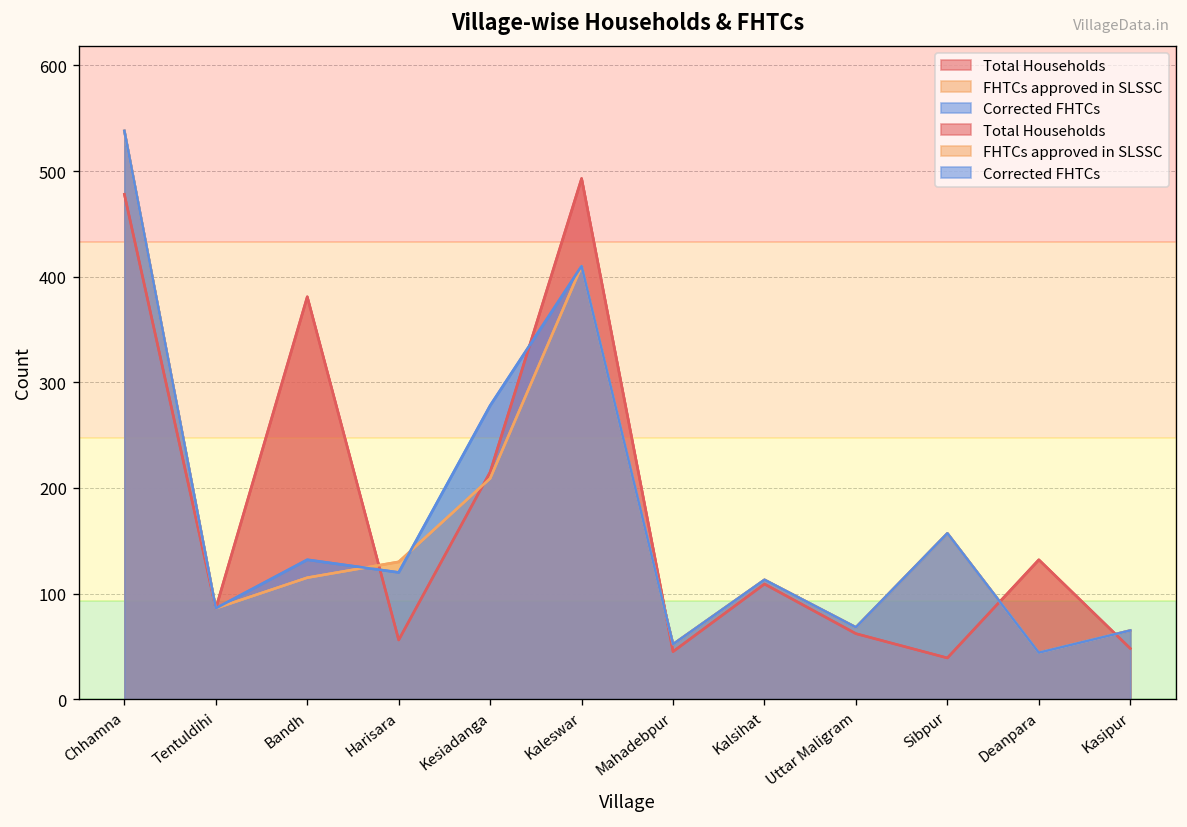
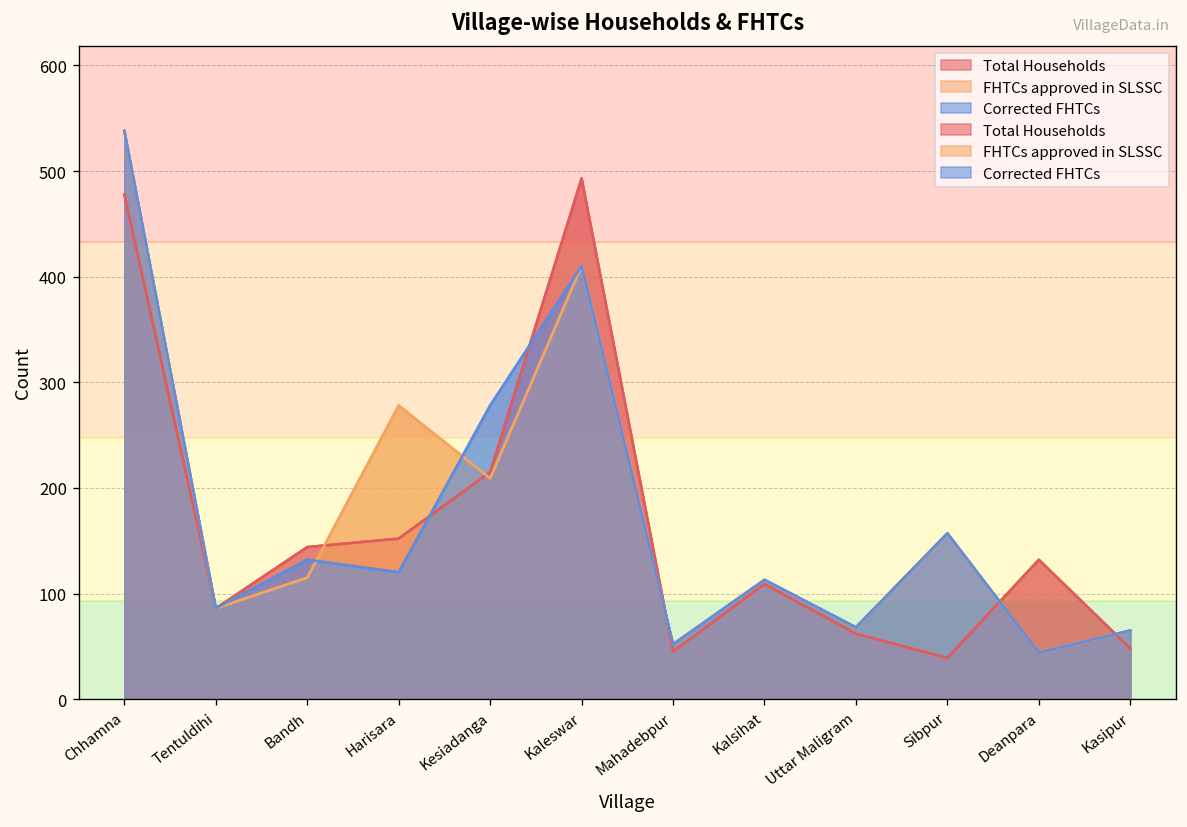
Total Households, Bandh: 380 -> 140
Total Households, Harisara: 60 -> 150
FHTCs approved in SLSSC, Harisara: 130 -> 280
